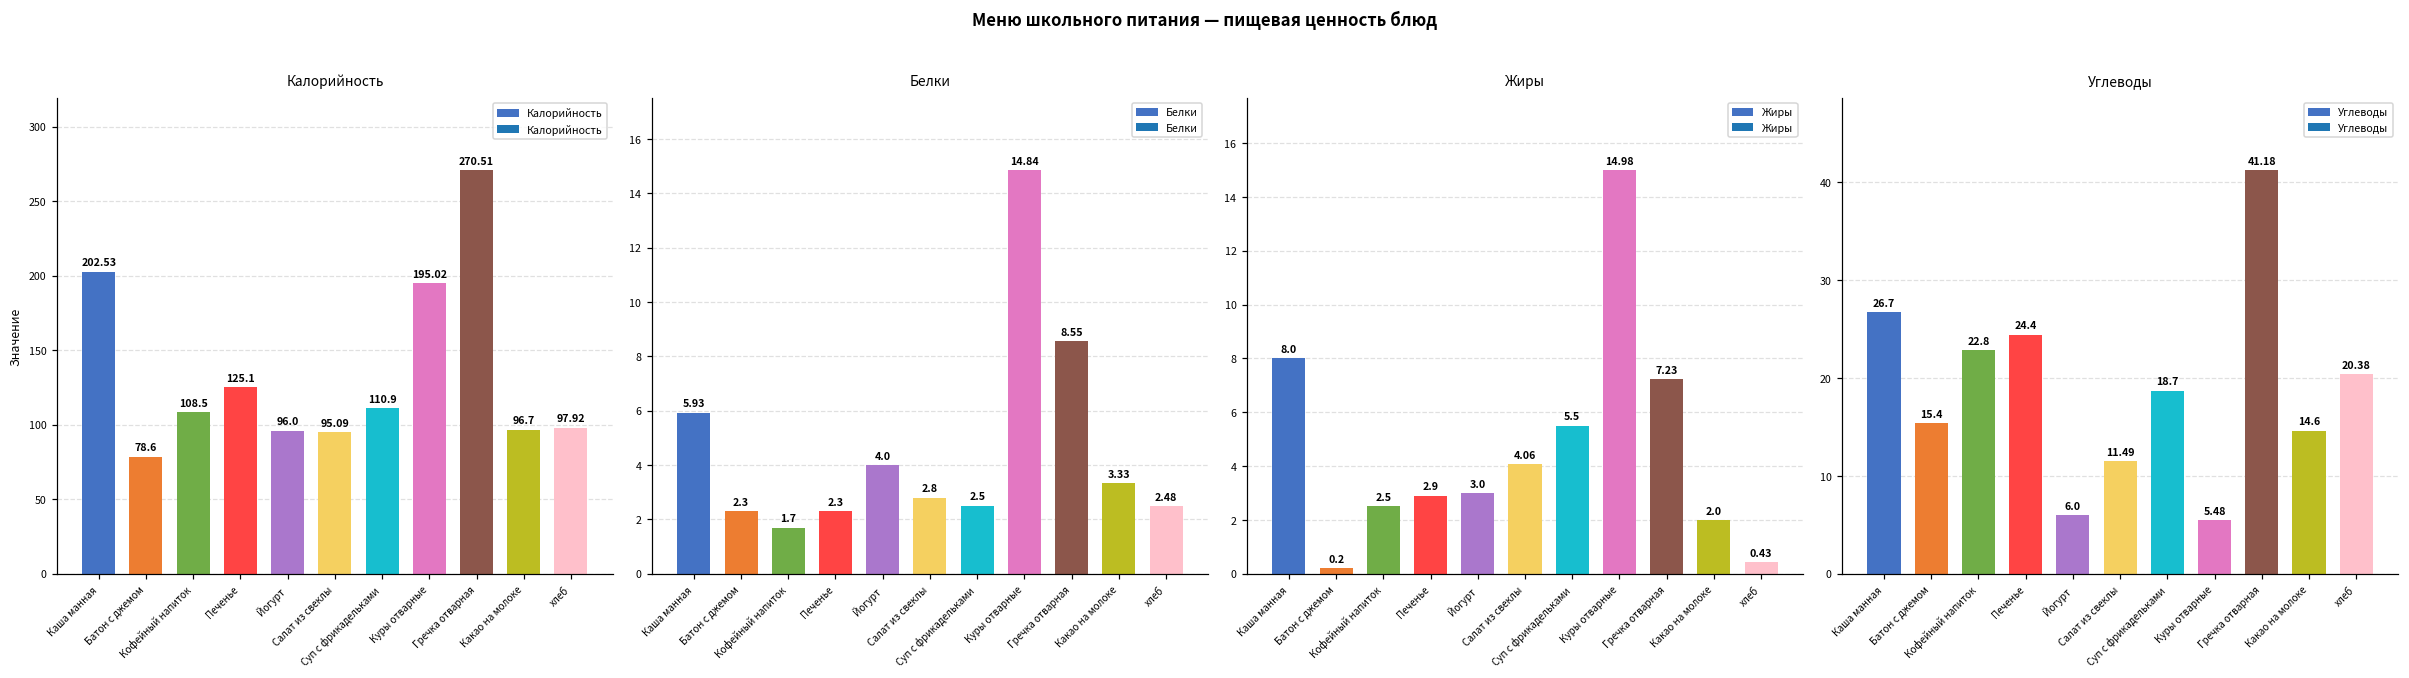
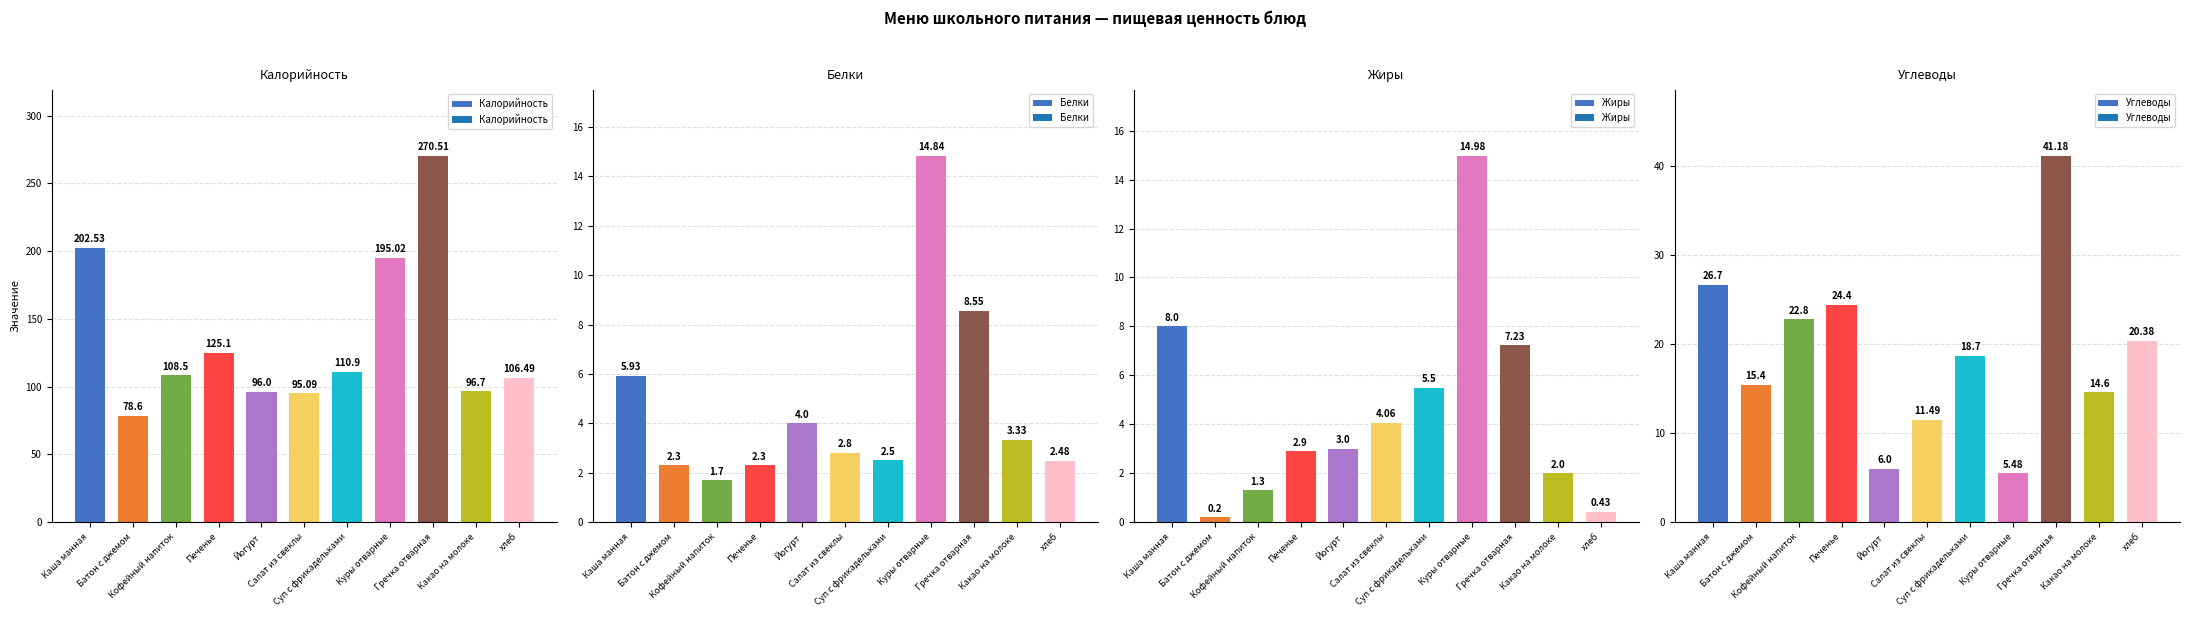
Калорийность, хлеб: 97.92 -> 106.49
Жиры, Кофейный напиток: 2.5 -> 1.3
